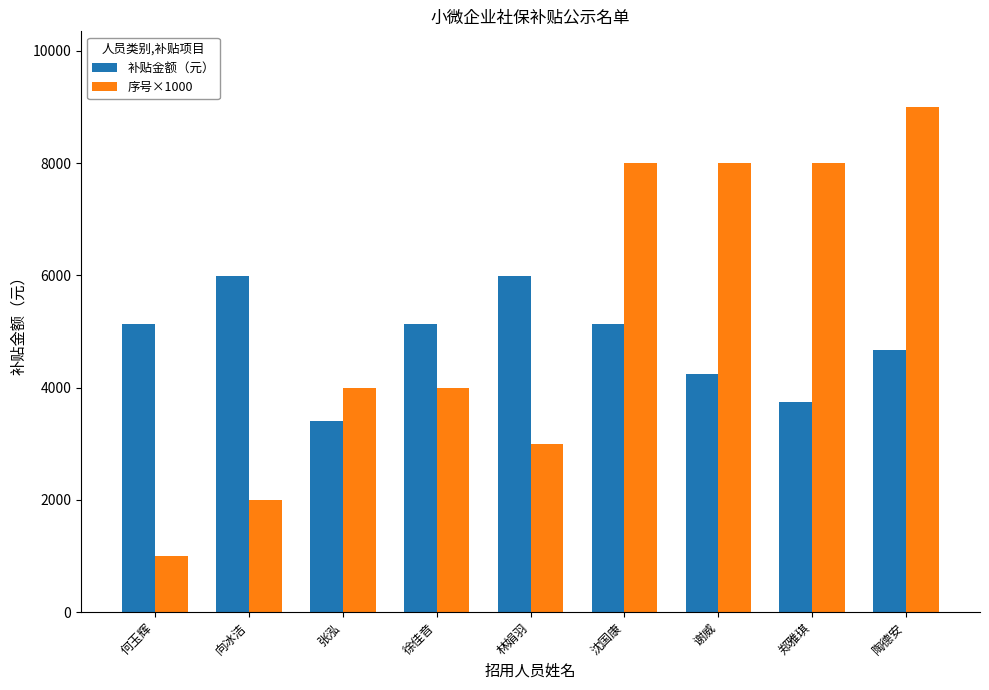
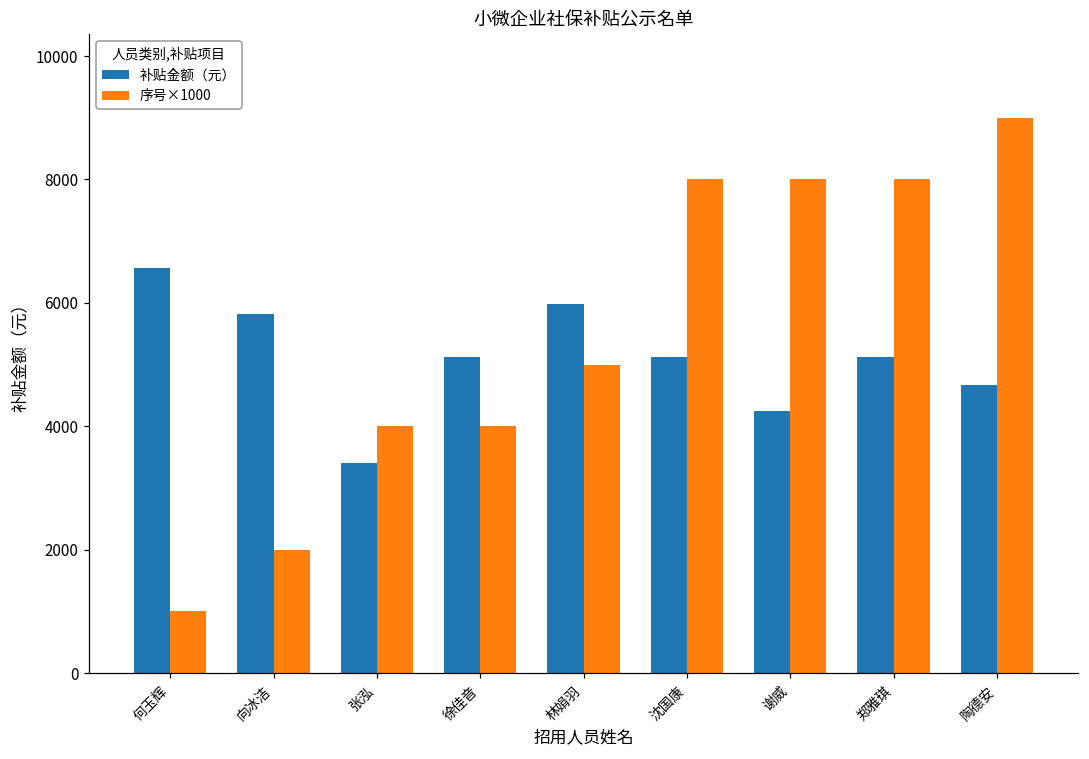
补贴金额（元）, 何玉辉: 5100 -> 6600
补贴金额（元）, 向冰洁: 6000 -> 5800
序号×1000, 林娟羽: 3000 -> 5000
补贴金额（元）, 郑雅琪: 3700 -> 5100
